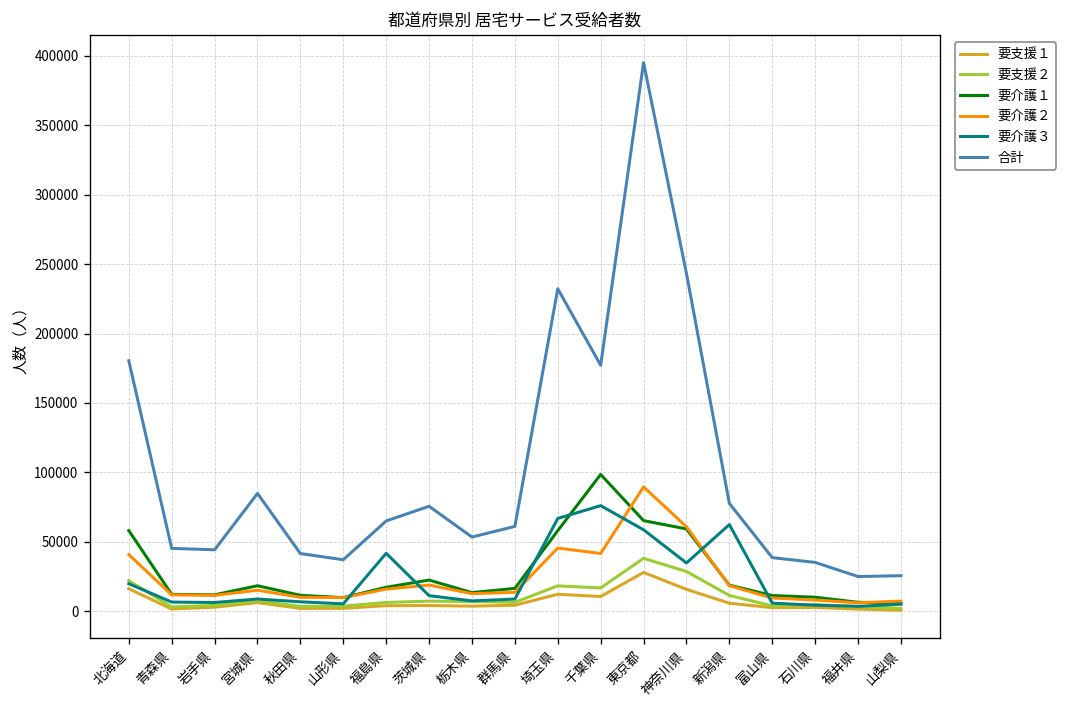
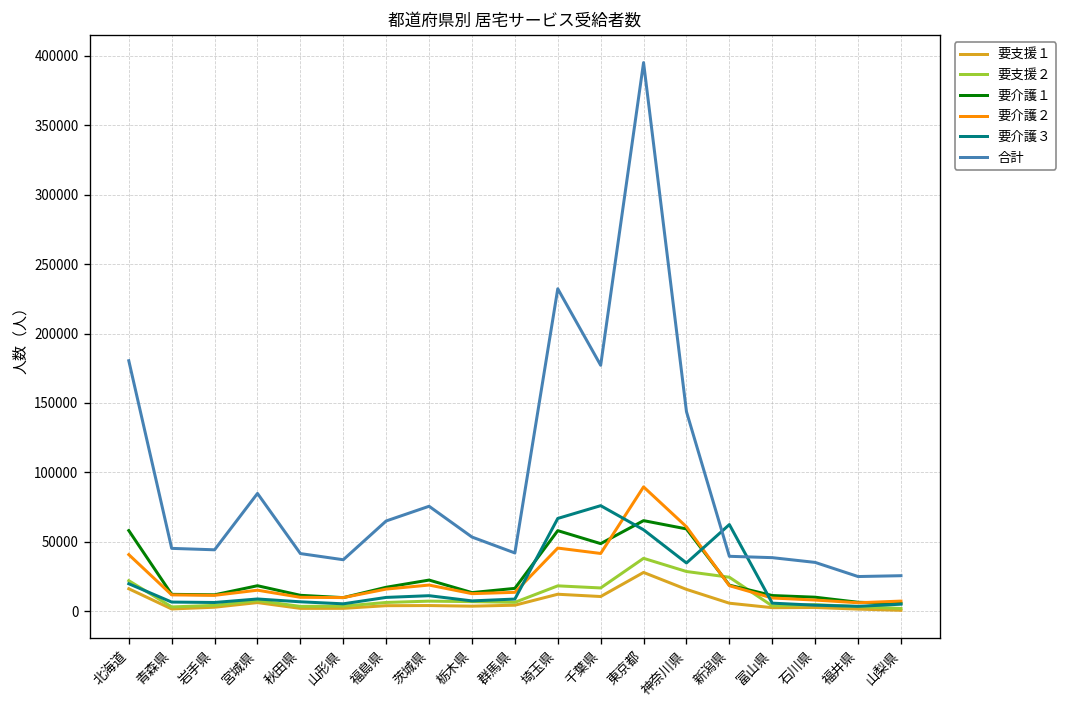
要介護３, 福島県: 42000 -> 10000
合計, 群馬県: 61000 -> 42000
要介護１, 千葉県: 99000 -> 49000
合計, 神奈川県: 243000 -> 144000
要支援２, 新潟県: 12000 -> 25000
合計, 新潟県: 78000 -> 40000
